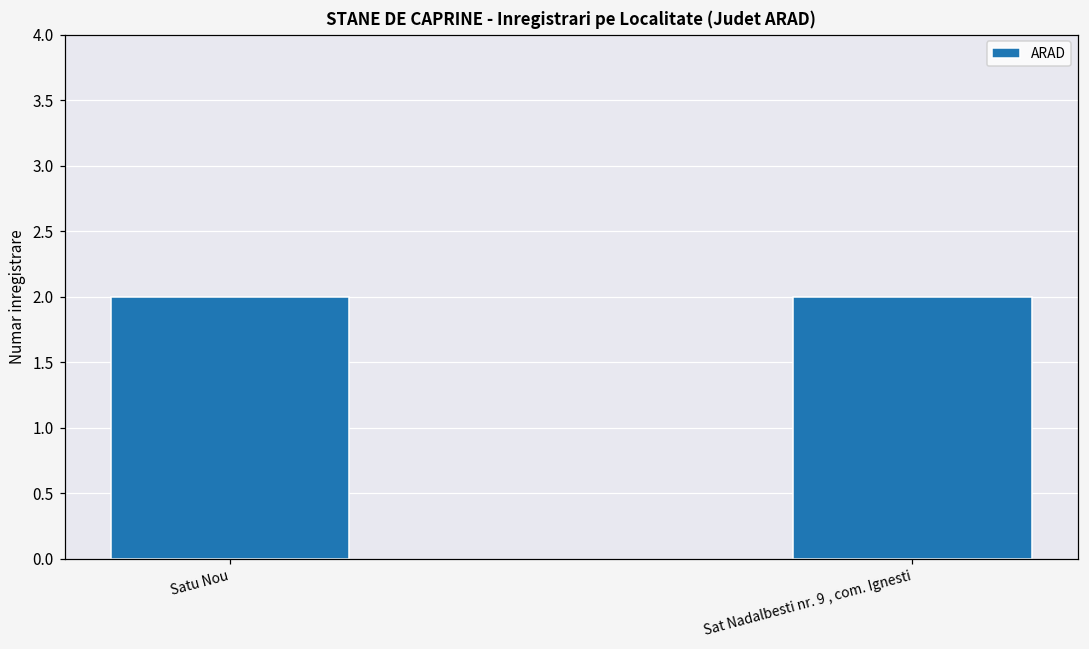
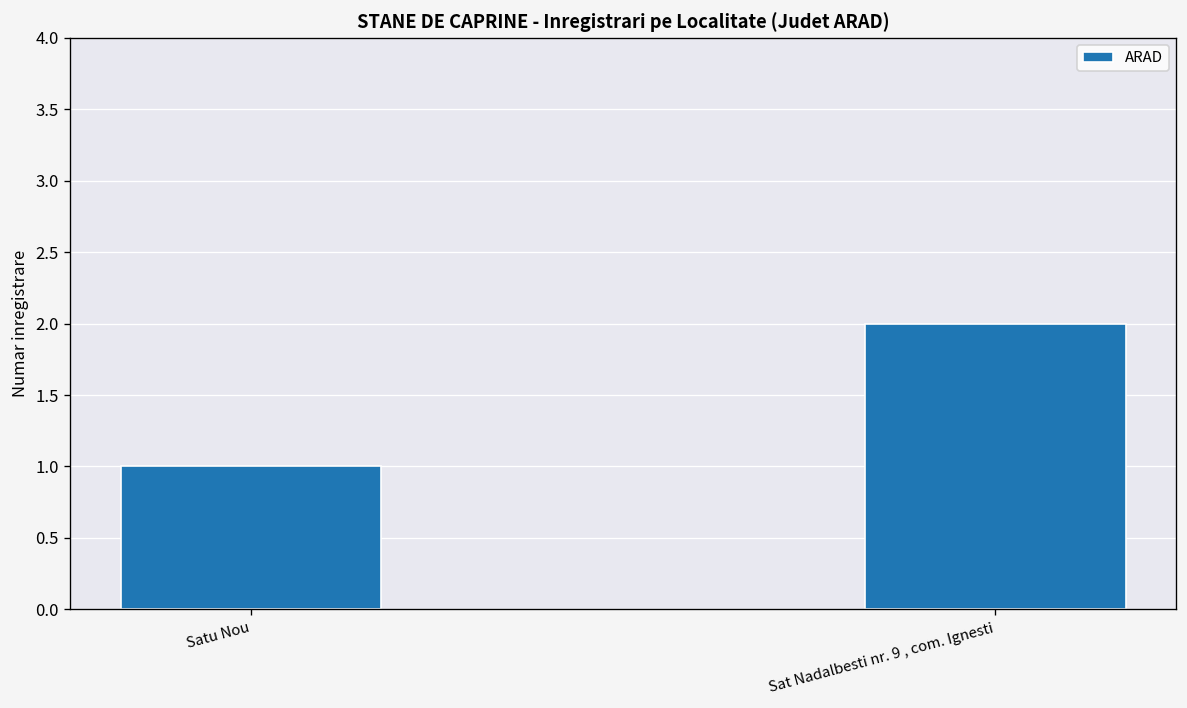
Satu Nou: 2 -> 1
